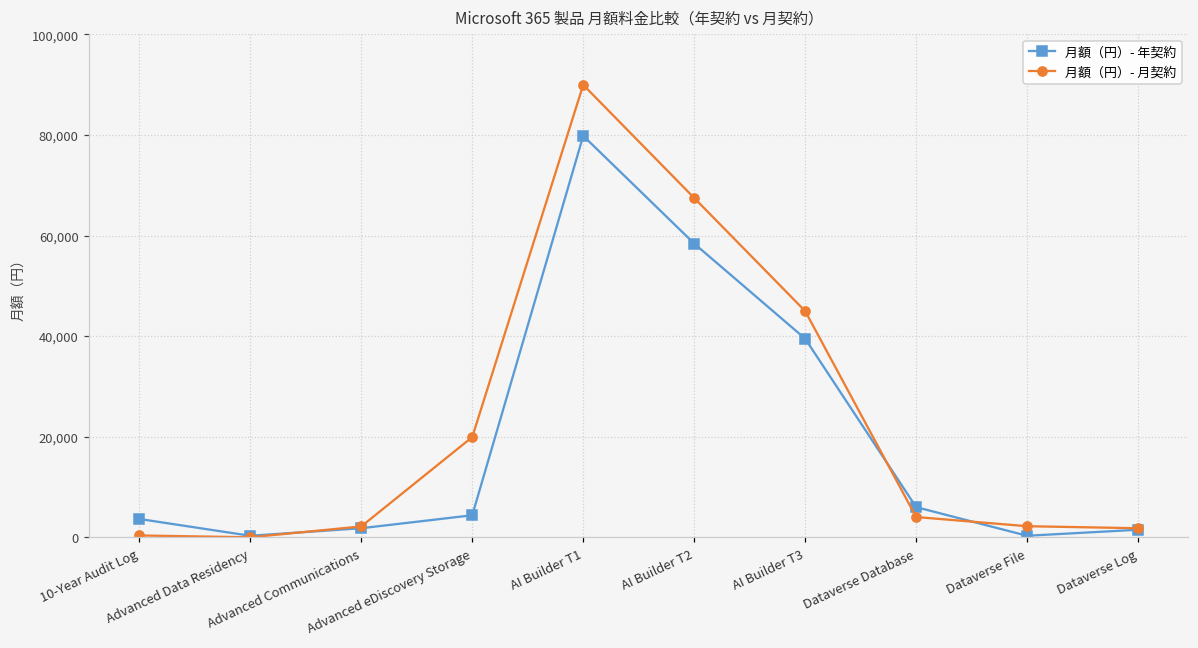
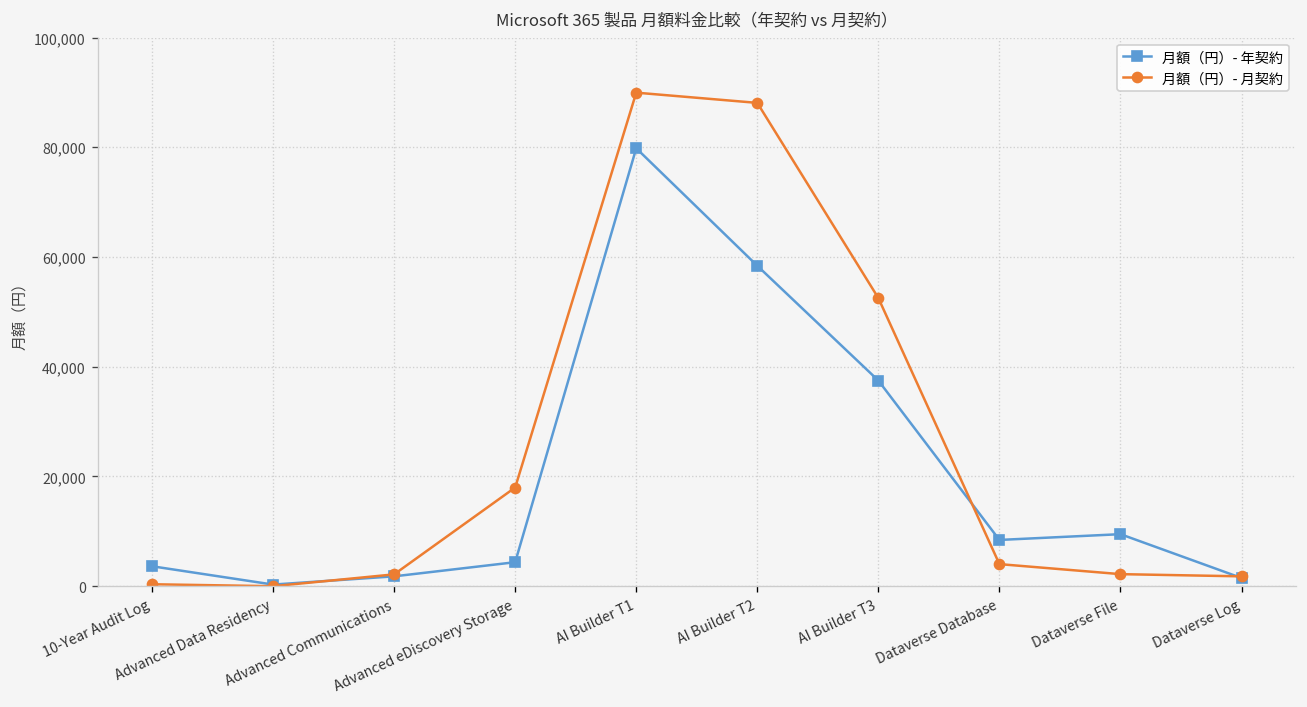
月額（円）- 月契約, Advanced eDiscovery Storage: 20,000 -> 18,000
月額（円）- 月契約, AI Builder T2: 67,000 -> 88,000
月額（円）- 年契約, AI Builder T3: 39,000 -> 37,000
月額（円）- 月契約, AI Builder T3: 45,000 -> 53,000
月額（円）- 年契約, Dataverse Database: 6,000 -> 8,000
月額（円）- 年契約, Dataverse File: 0 -> 9,000
